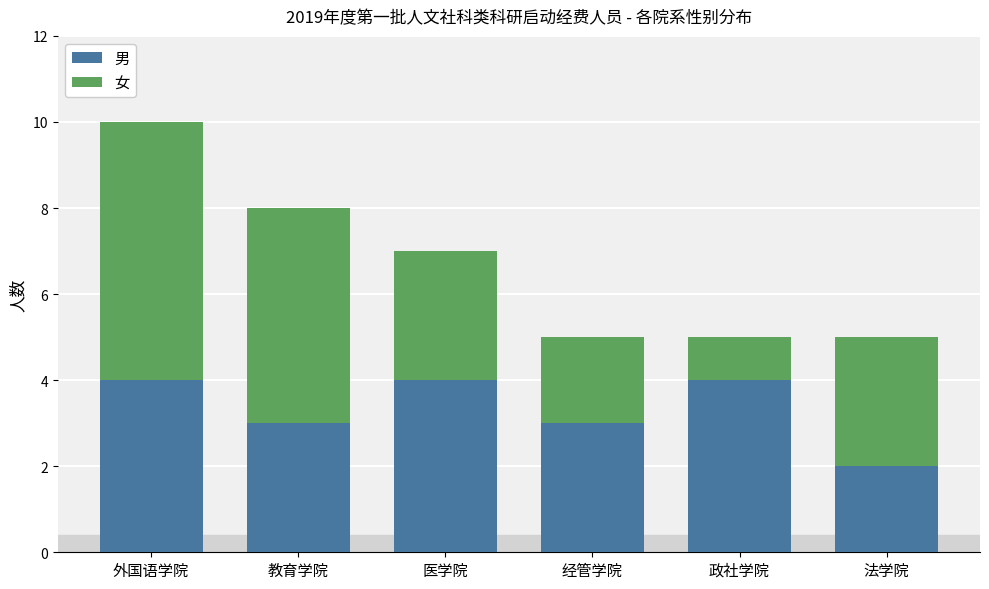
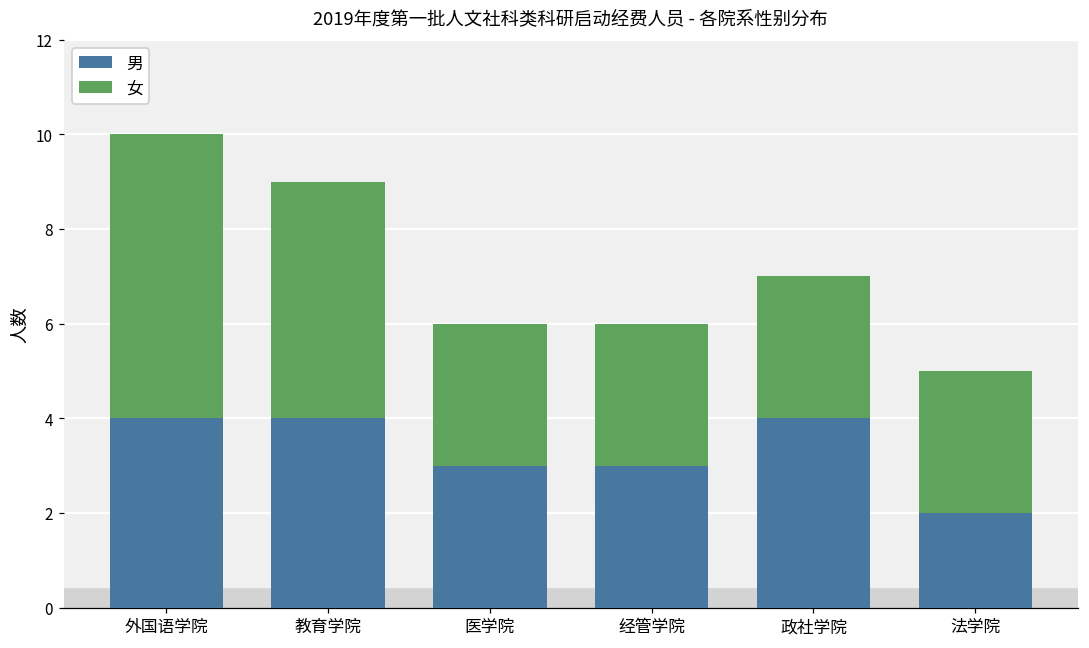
男, 教育学院: 3 -> 4
男, 医学院: 4 -> 3
女, 经管学院: 2 -> 3
女, 政社学院: 1 -> 3
